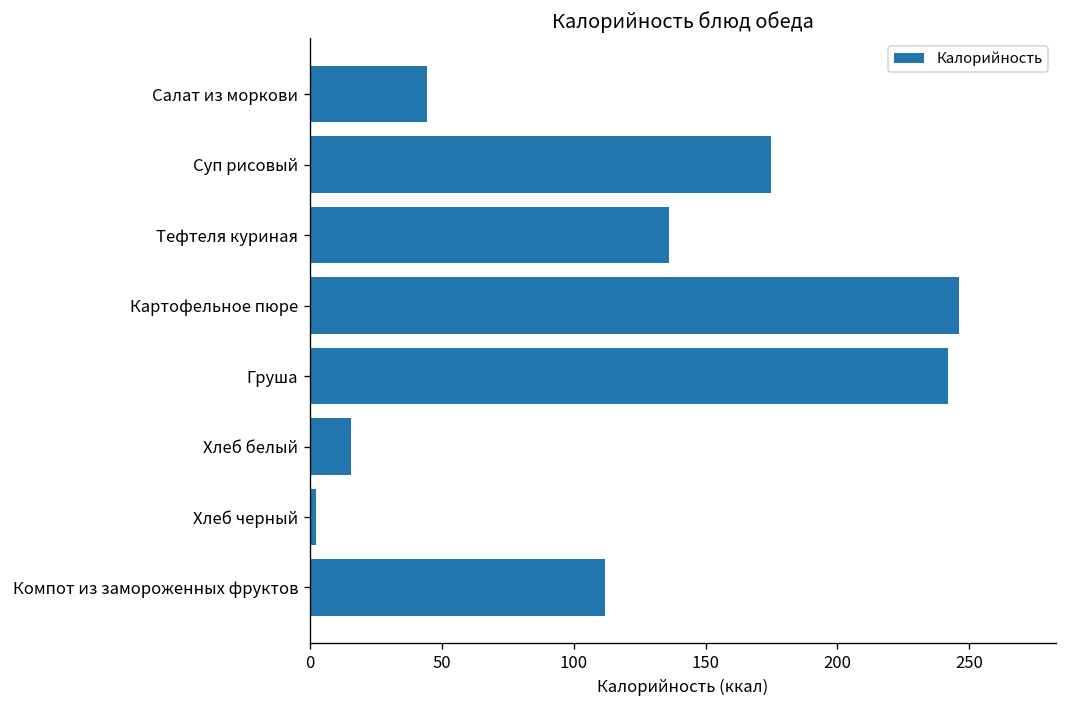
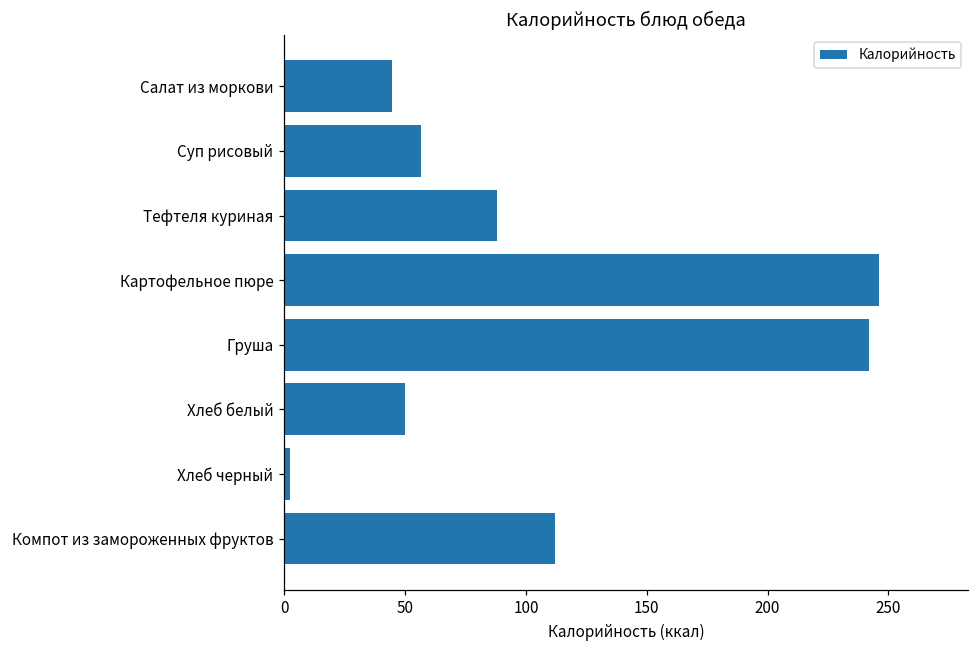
Суп рисовый: 175 -> 56
Тефтеля куриная: 136 -> 88
Хлеб белый: 16 -> 50
